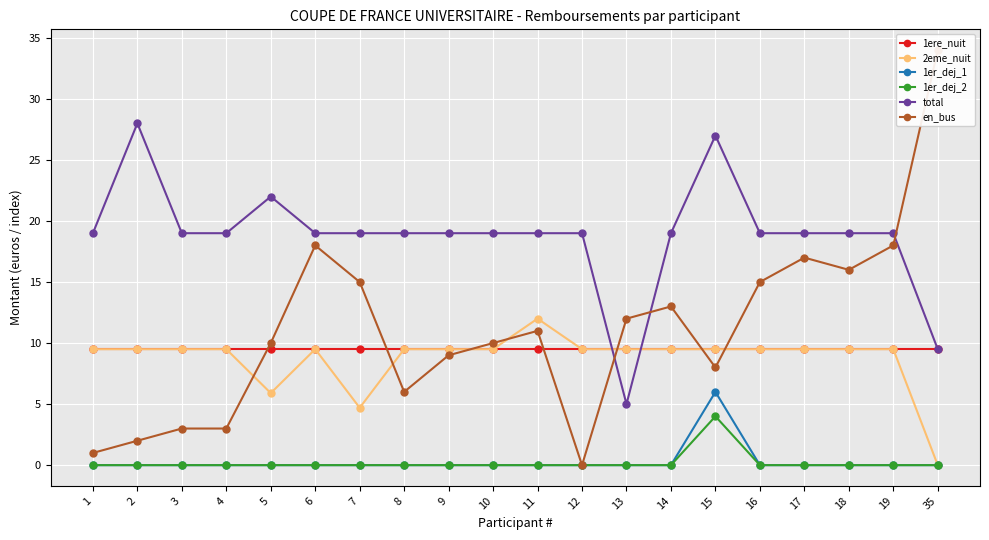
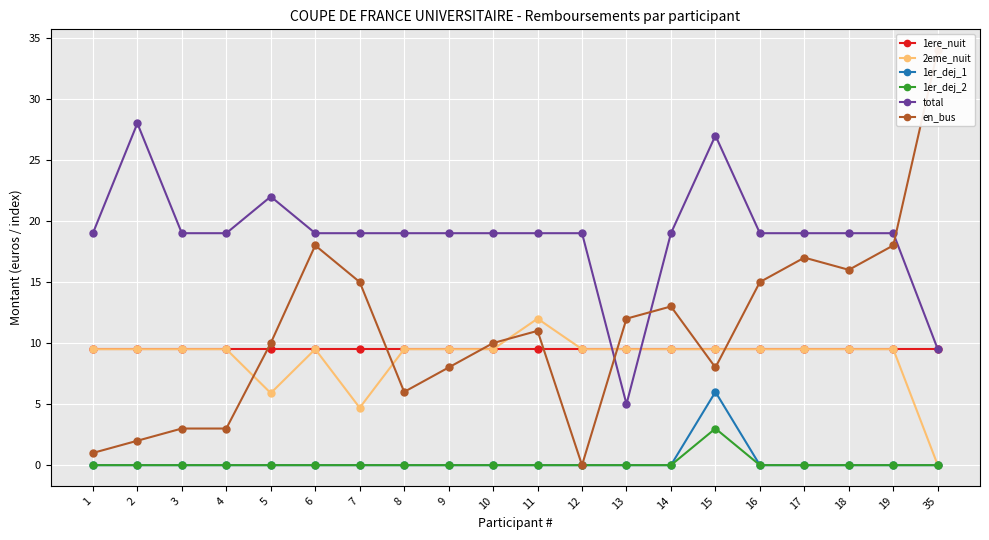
en_bus, 9: 9 -> 8
1er_dej_2, 15: 4 -> 3
